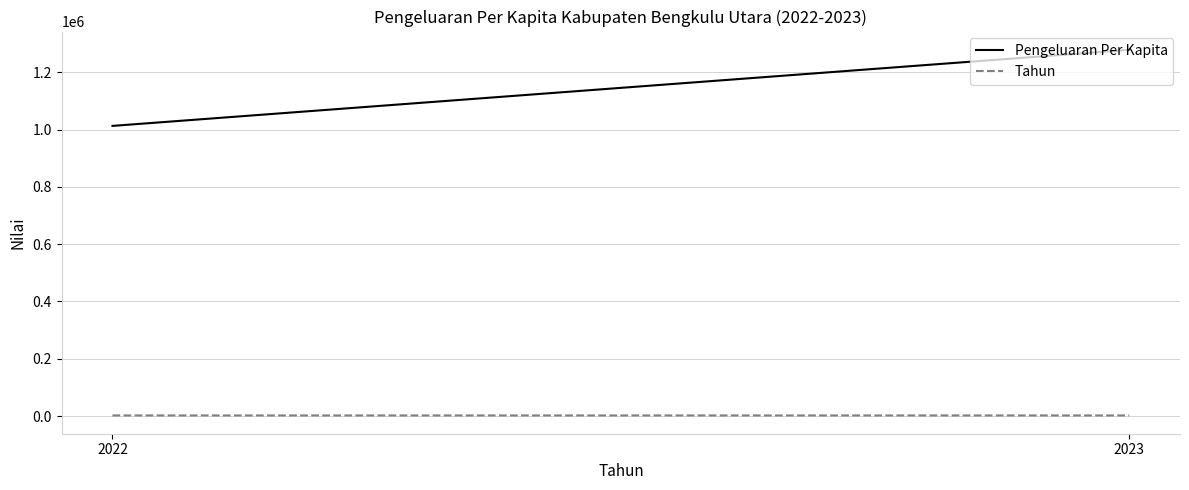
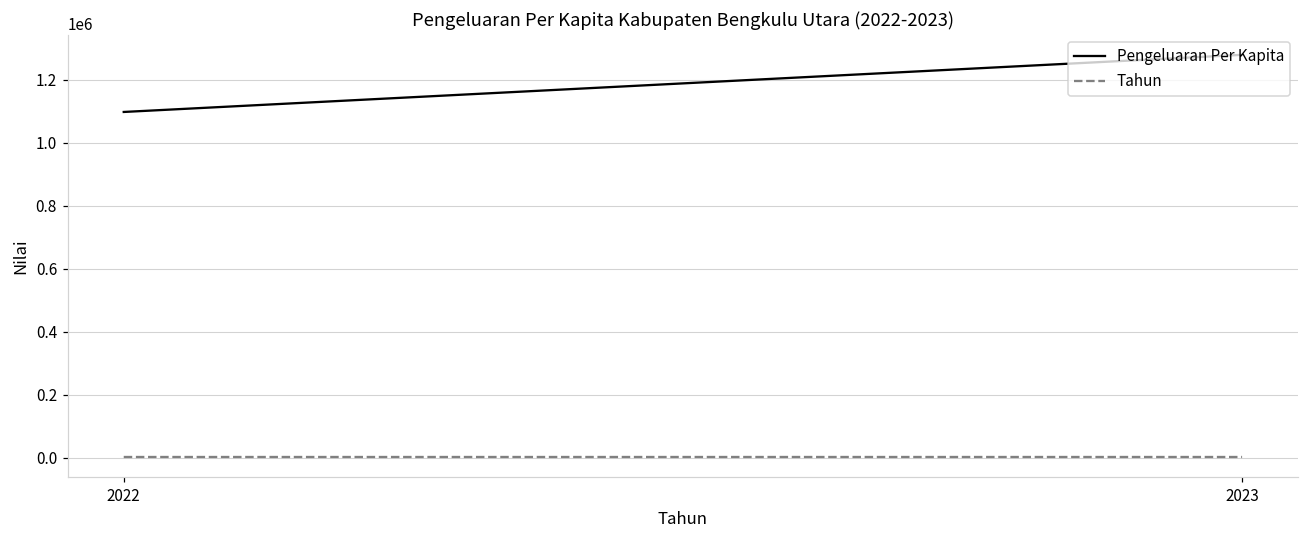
Pengeluaran Per Kapita, 2022: 1010000 -> 1100000
